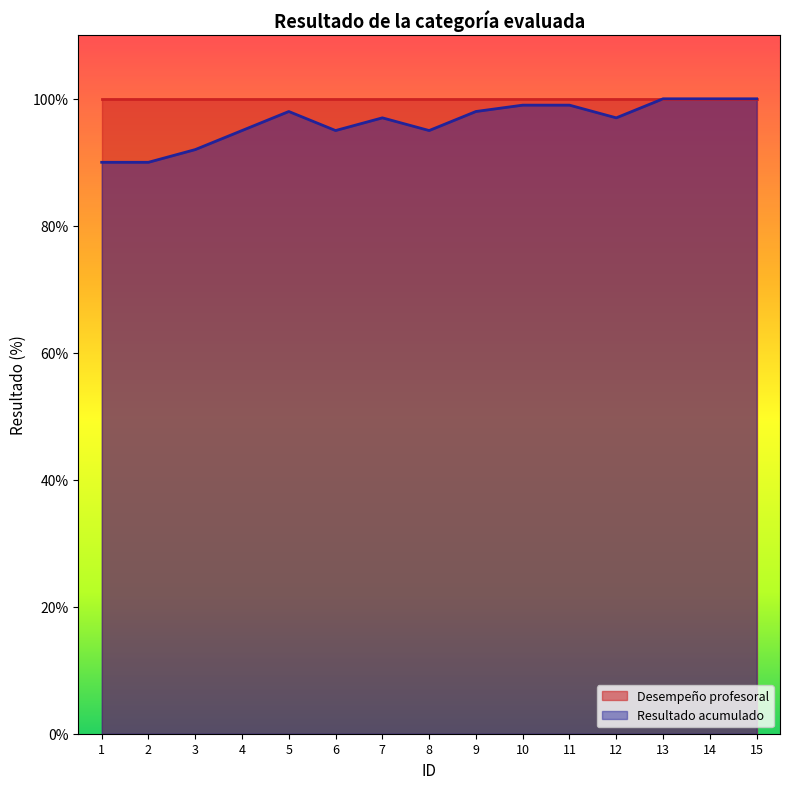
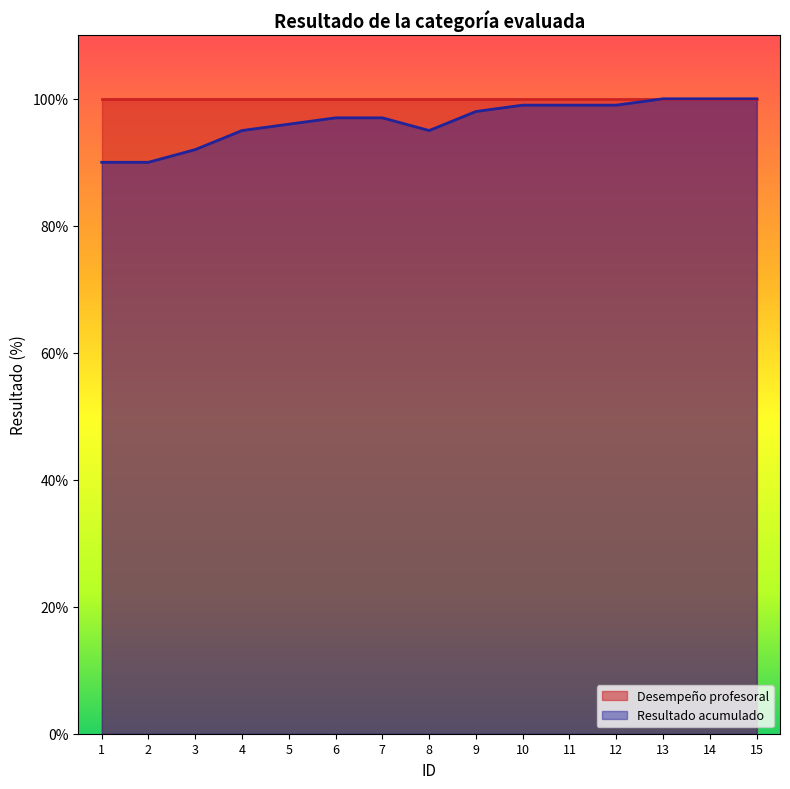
Resultado acumulado, 5: 98% -> 96%
Resultado acumulado, 6: 95% -> 97%
Resultado acumulado, 12: 97% -> 99%
